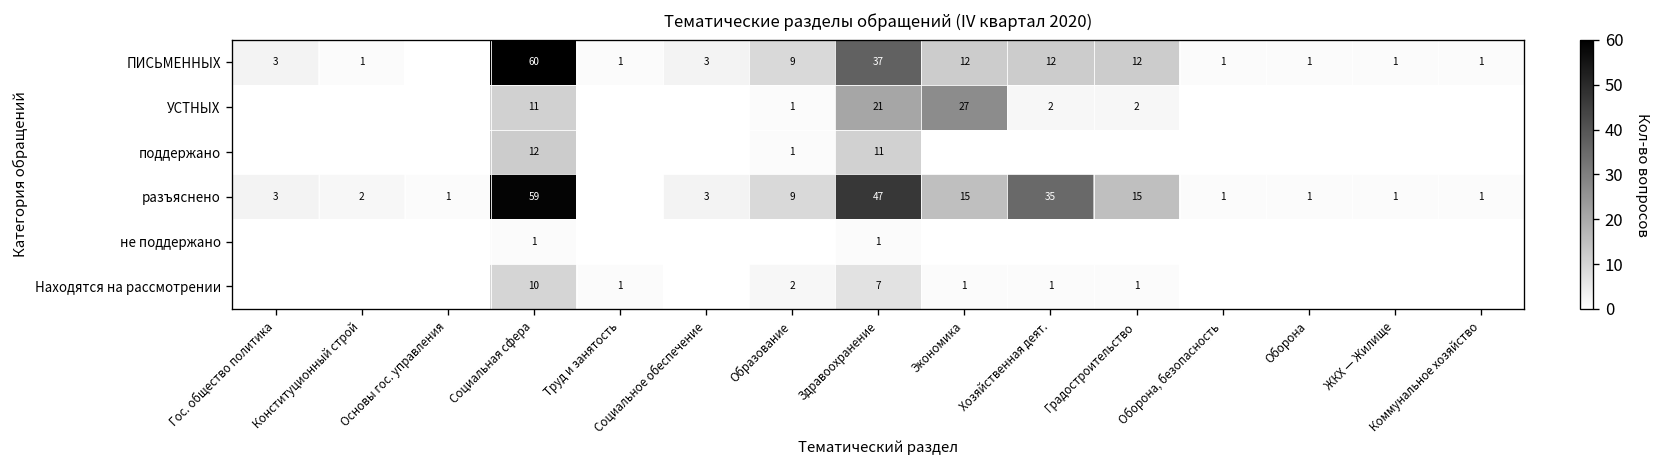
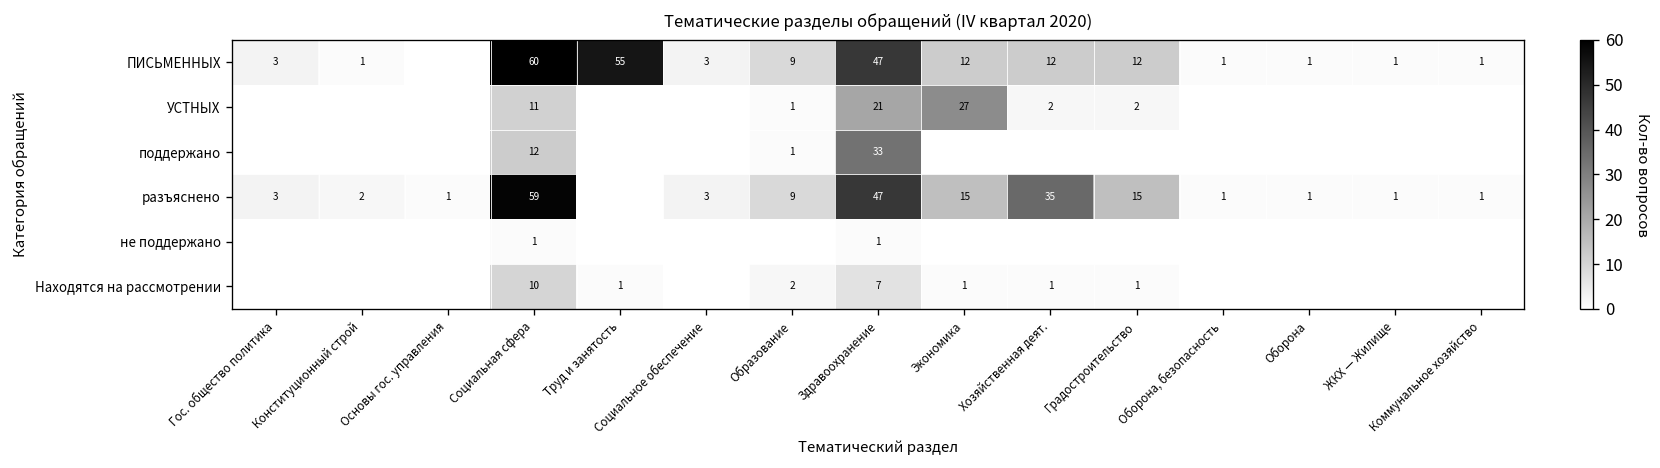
ПИСЬМЕННЫХ, Труд и занятость: 1 -> 55
ПИСЬМЕННЫХ, Здравоохранение: 37 -> 47
поддержано, Здравоохранение: 11 -> 33
